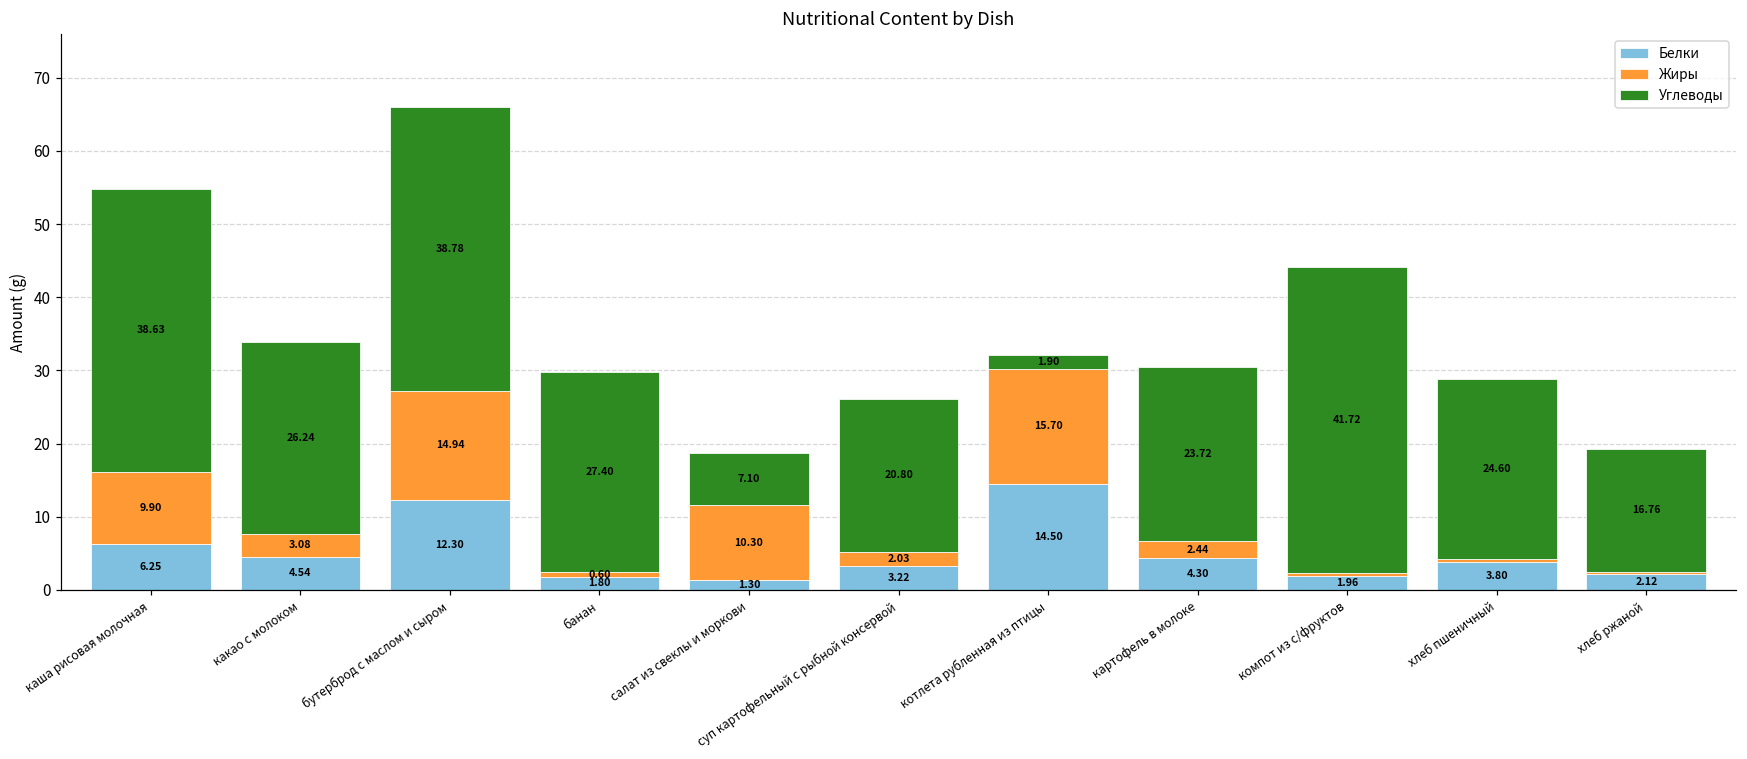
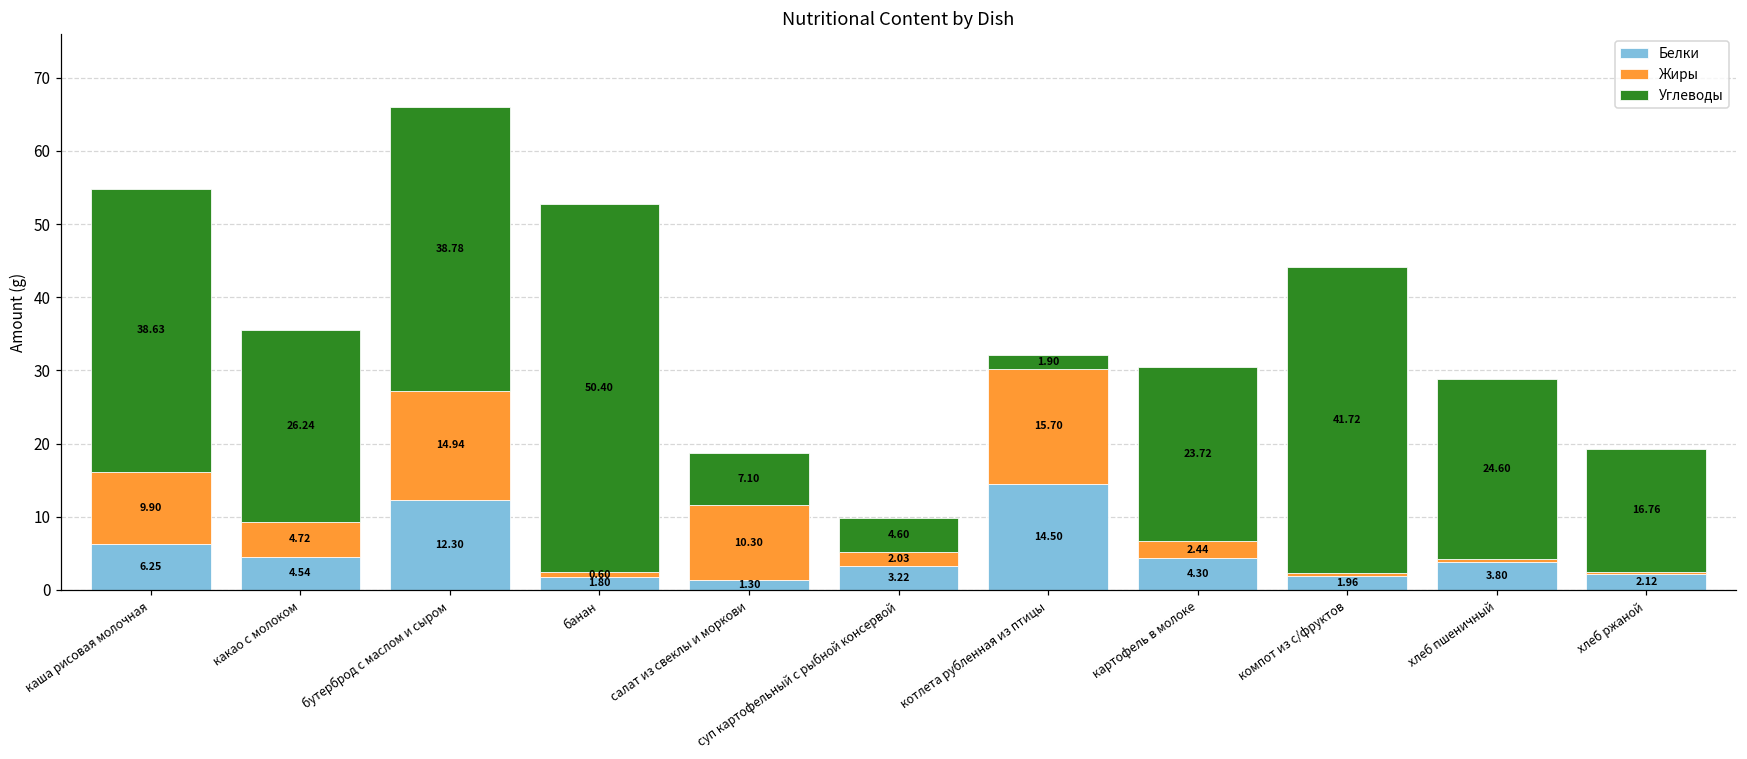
Жиры, какао с молоком: 3.08 -> 4.72
Углеводы, банан: 27.40 -> 50.40
Углеводы, суп картофельный с рыбной консервой: 20.80 -> 4.60
